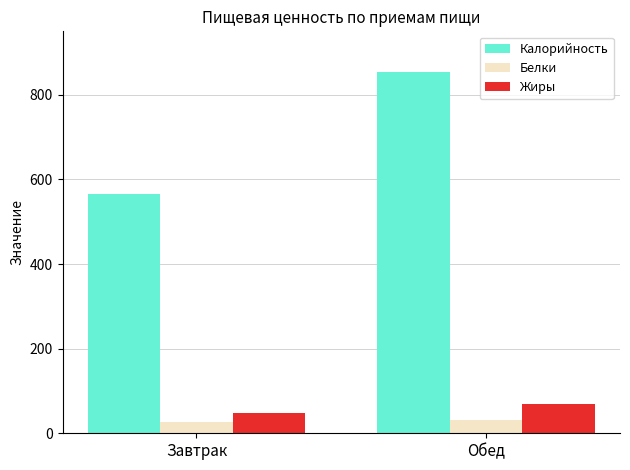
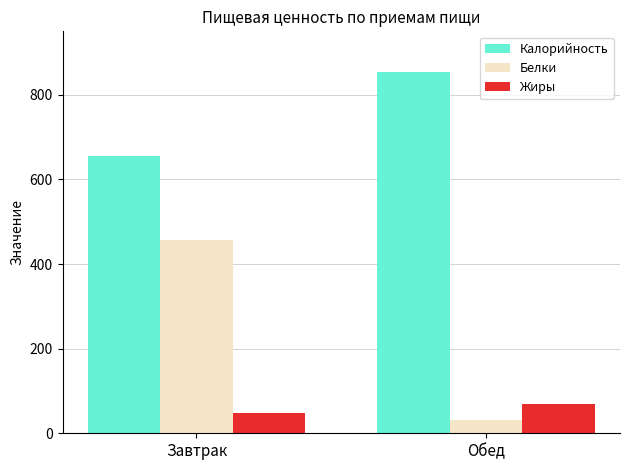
Калорийность, Завтрак: 570 -> 650
Белки, Завтрак: 30 -> 460
